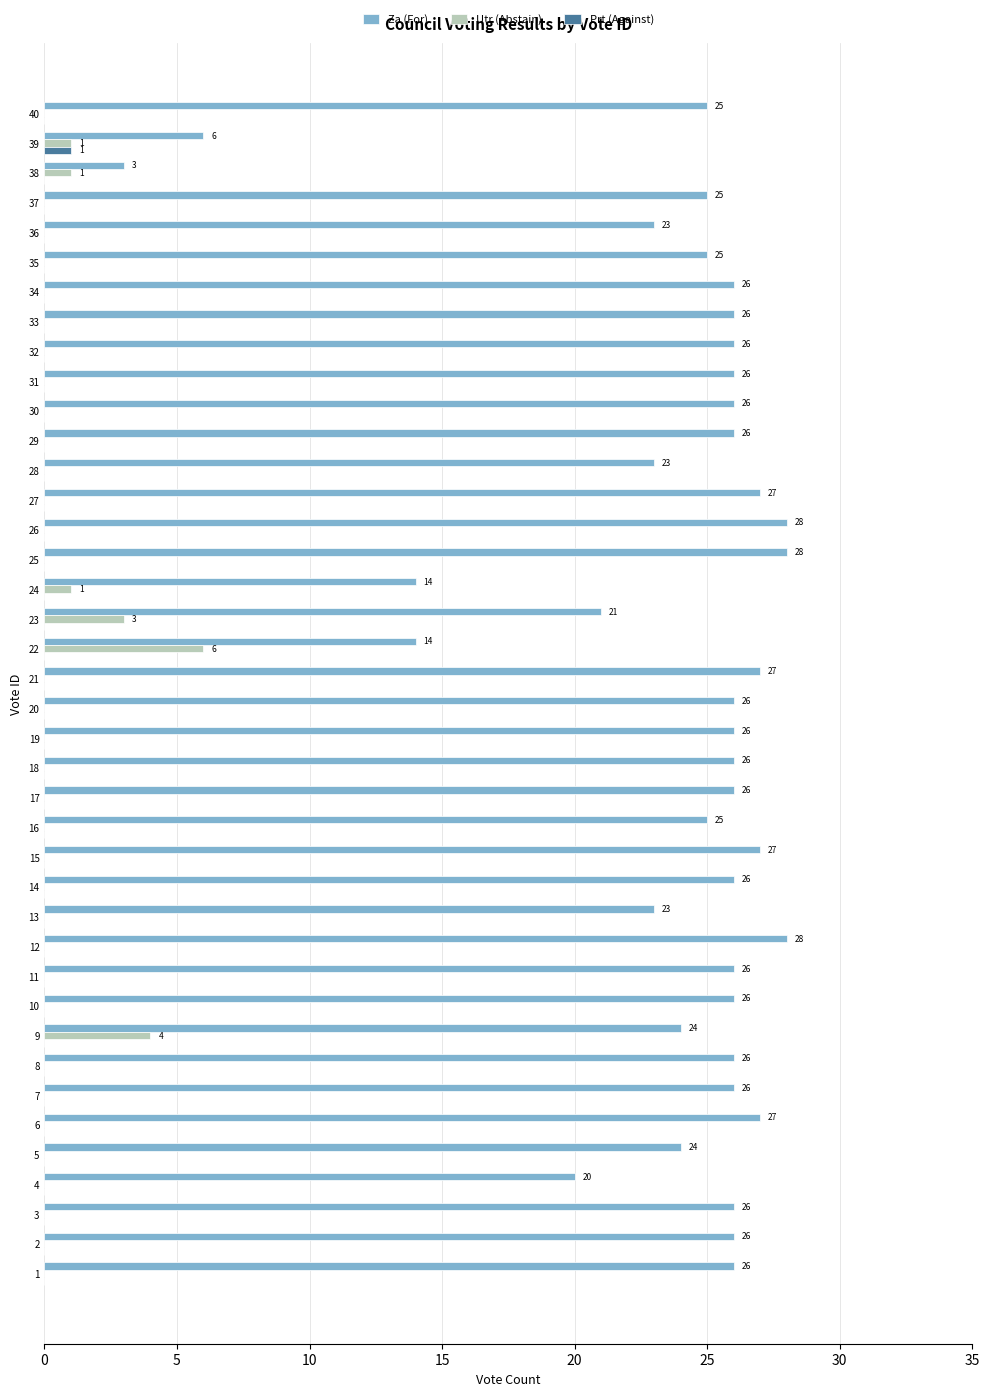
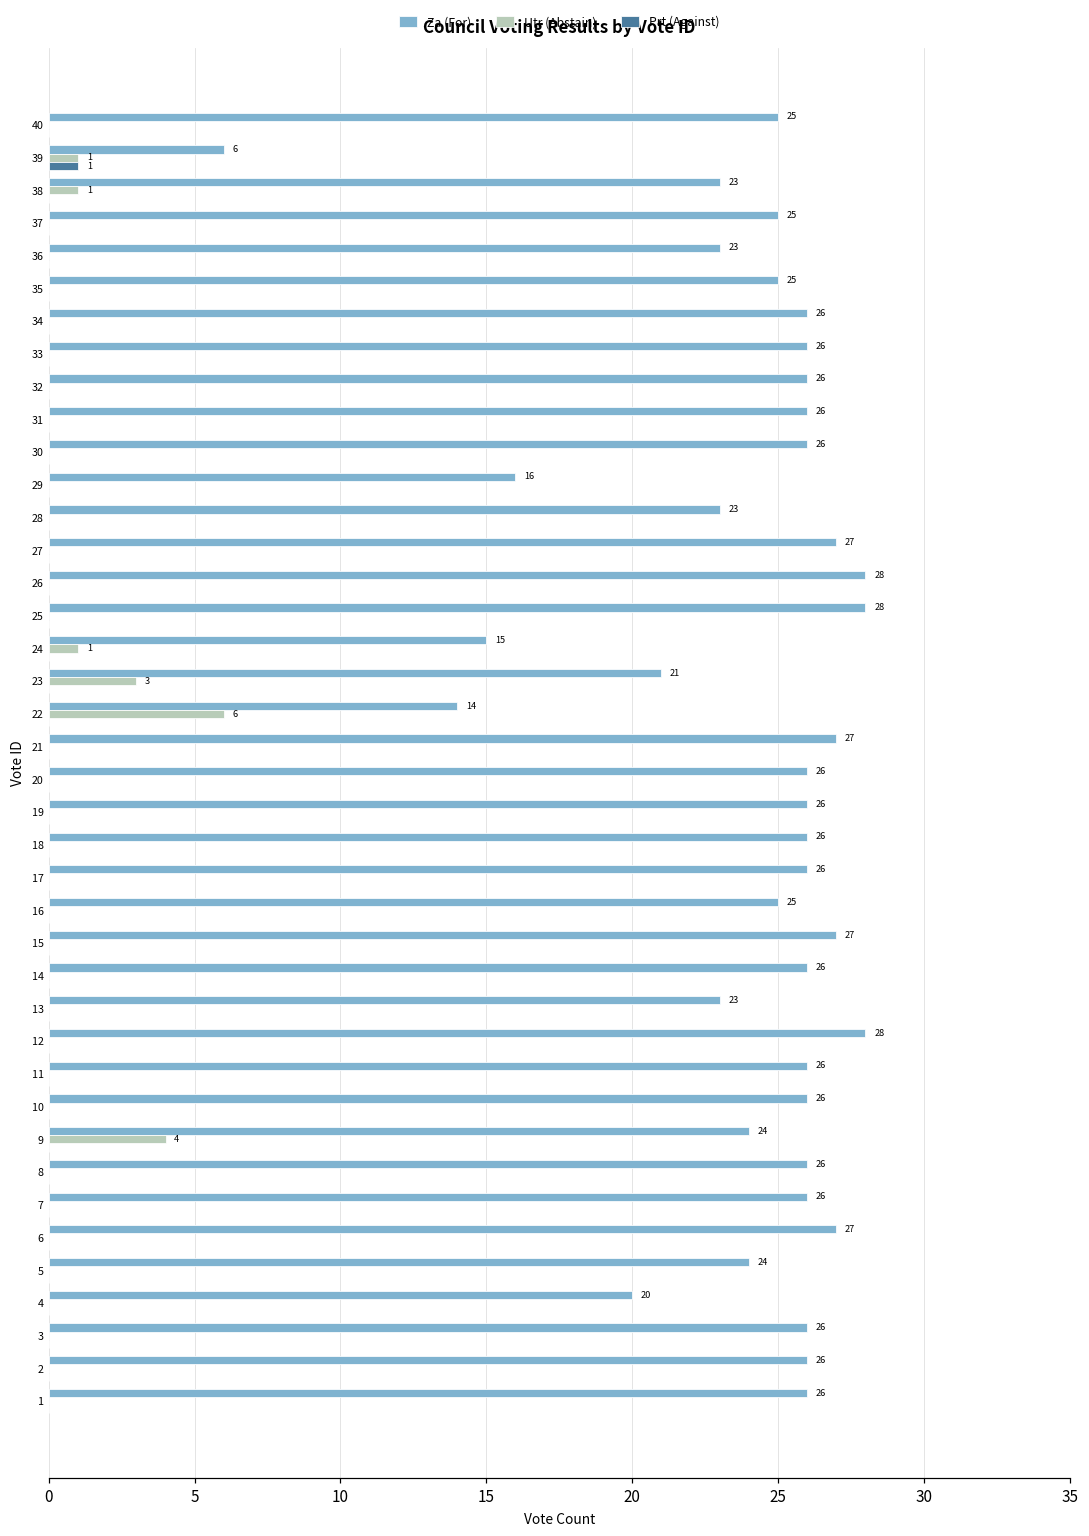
Za (For), 38: 3 -> 23
Za (For), 29: 26 -> 16
Za (For), 24: 14 -> 15
